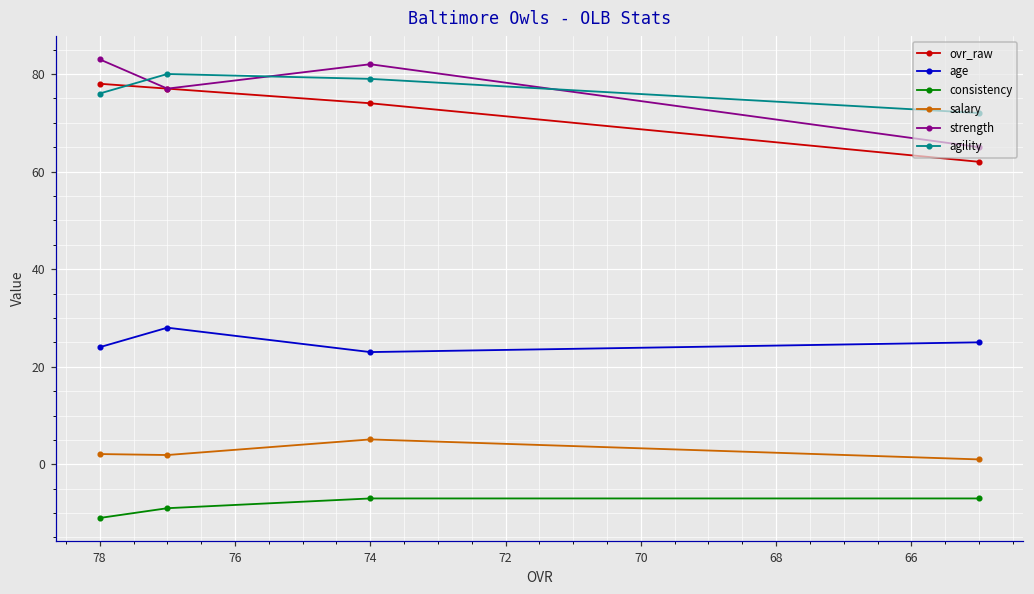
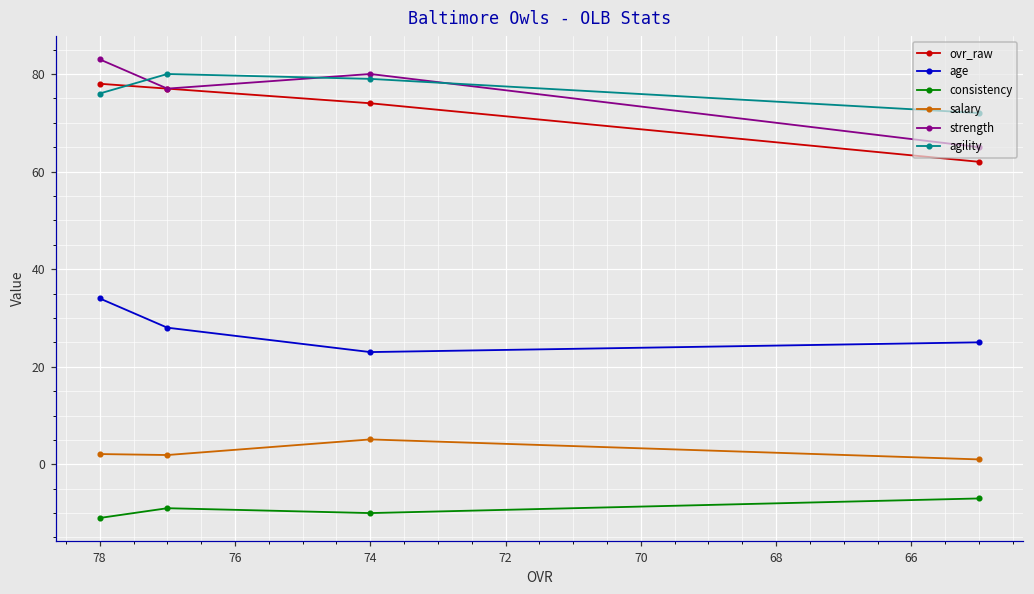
age, 78: 24 -> 34
consistency, 74: -7 -> -10
strength, 74: 82 -> 80
